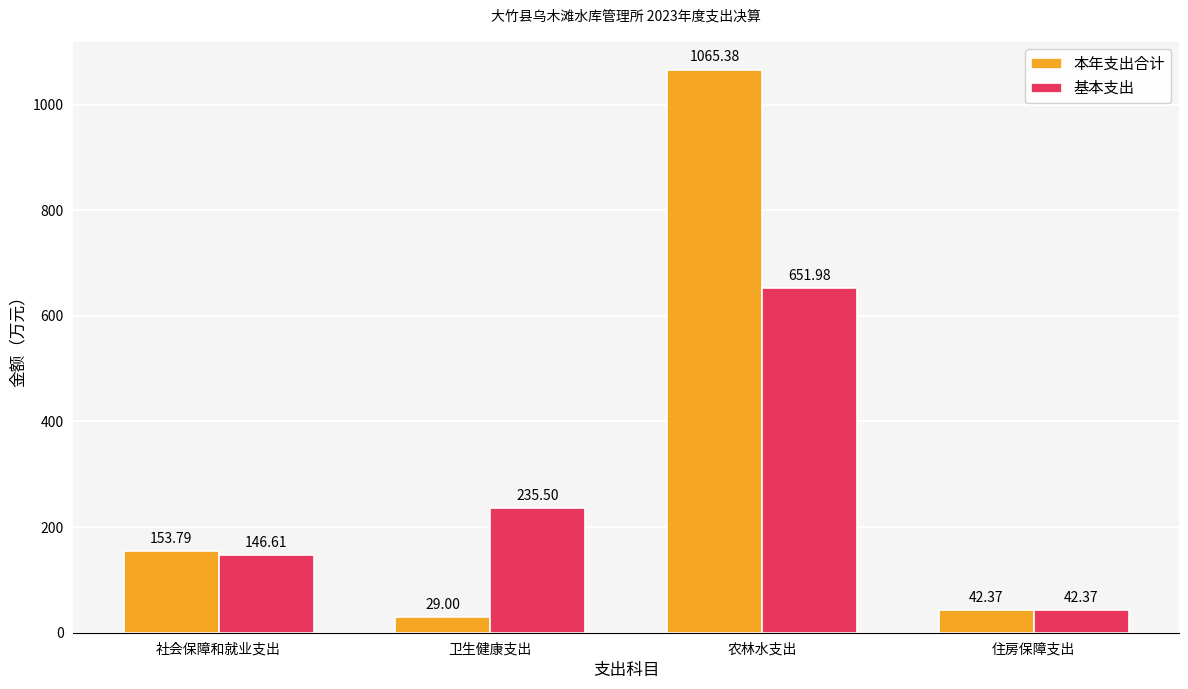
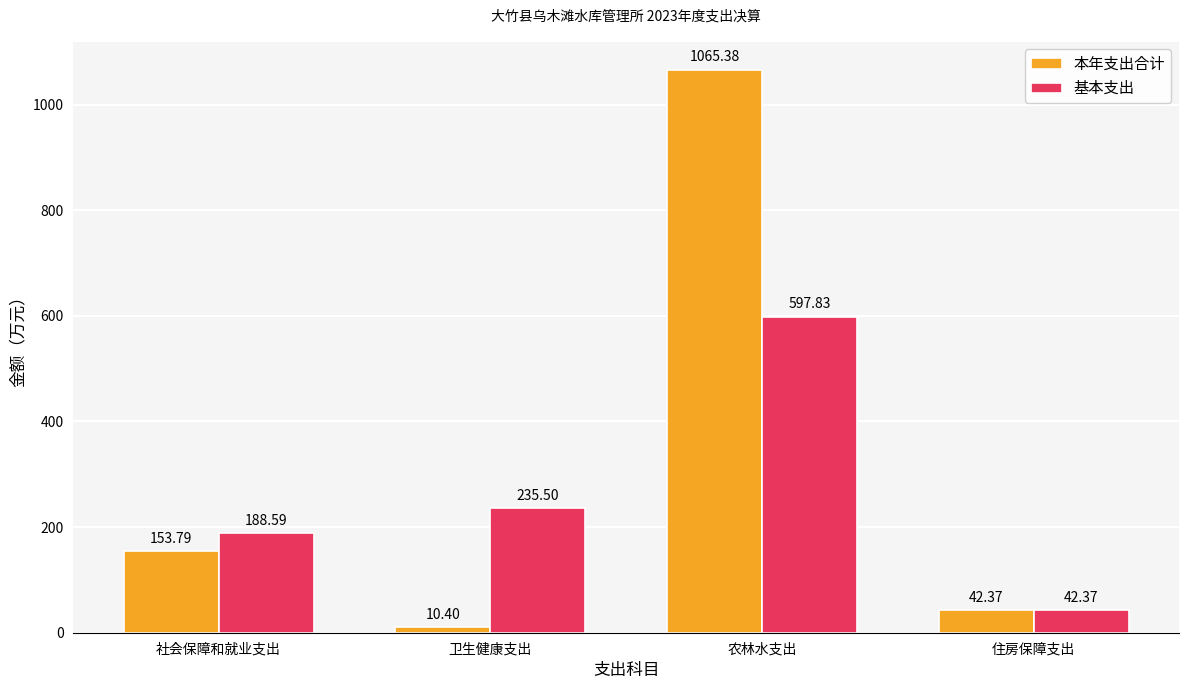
基本支出, 社会保障和就业支出: 146.61 -> 188.59
本年支出合计, 卫生健康支出: 29.00 -> 10.40
基本支出, 农林水支出: 651.98 -> 597.83
